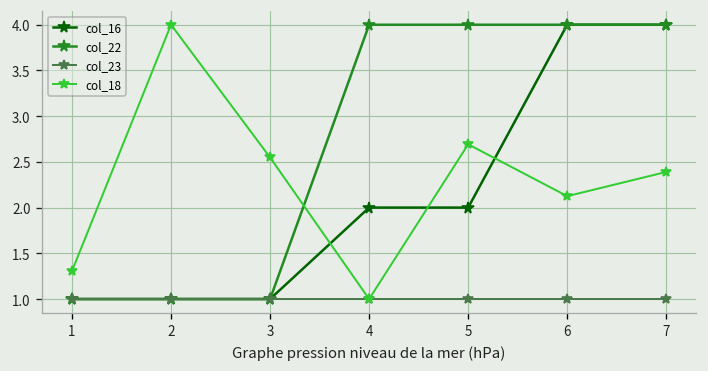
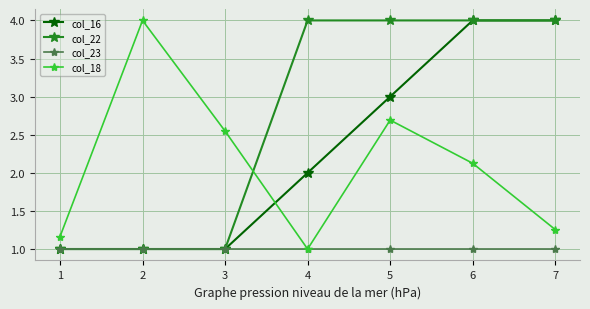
col_18, 1: 1.3 -> 1.2
col_16, 5: 2 -> 3
col_18, 7: 2.4 -> 1.3
